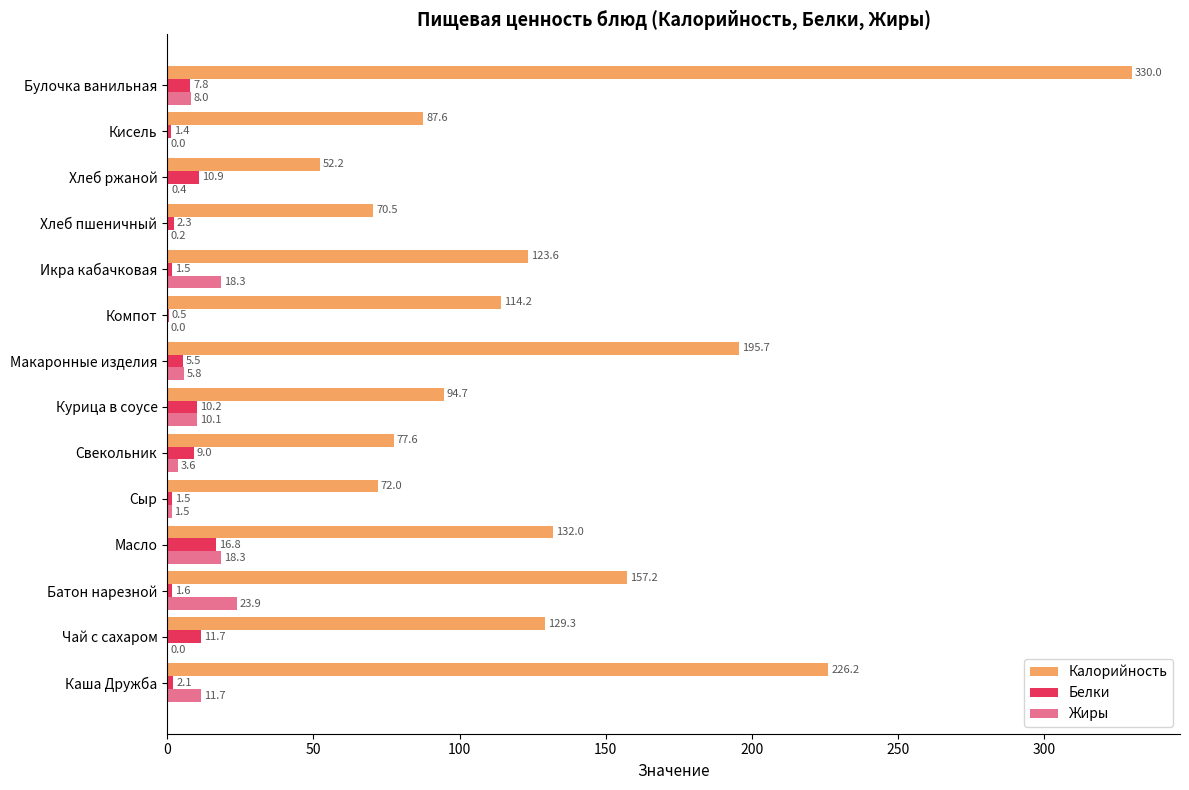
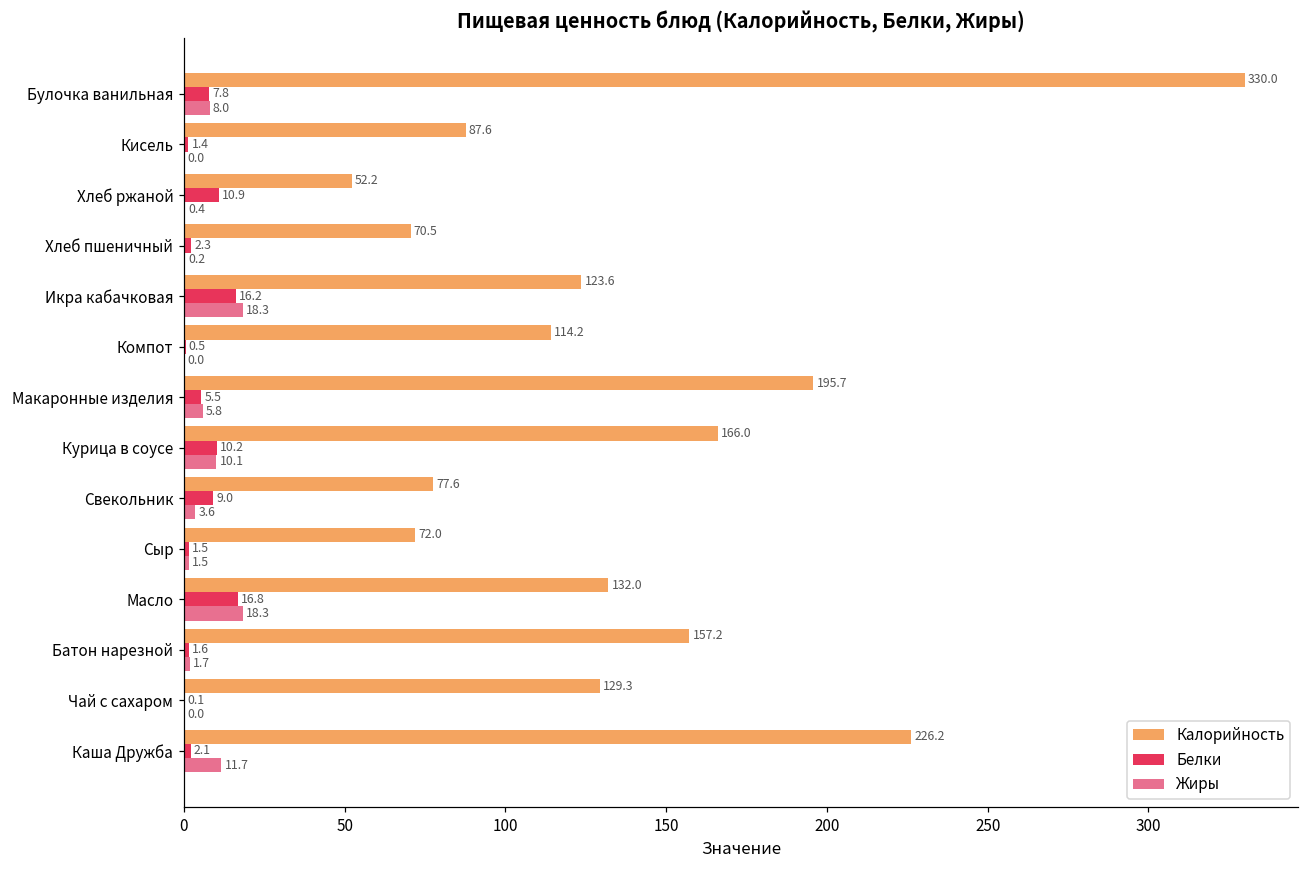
Белки, Икра кабачковая: 1.5 -> 16.2
Калорийность, Курица в соусе: 94.7 -> 166.0
Жиры, Батон нарезной: 23.9 -> 1.7
Белки, Чай с сахаром: 11.7 -> 0.1
